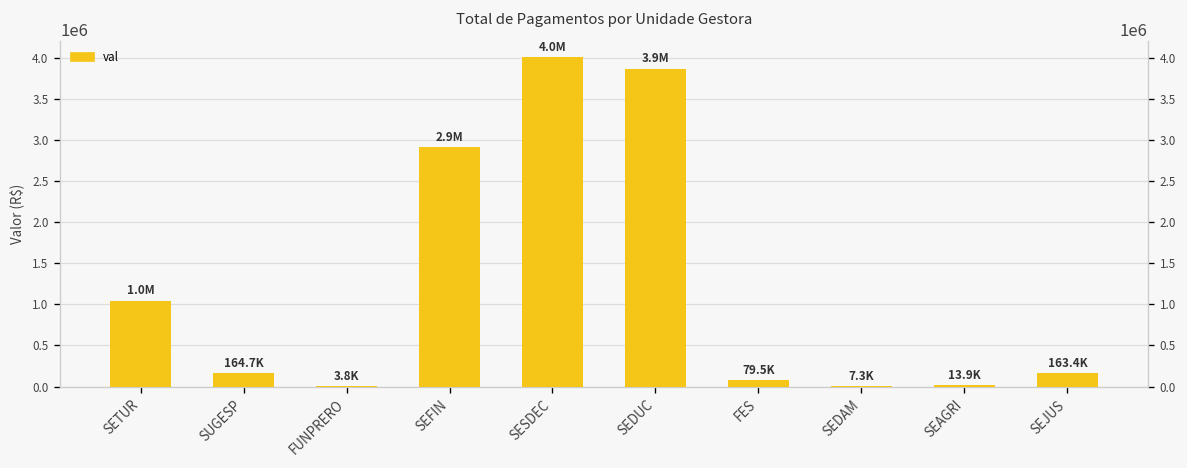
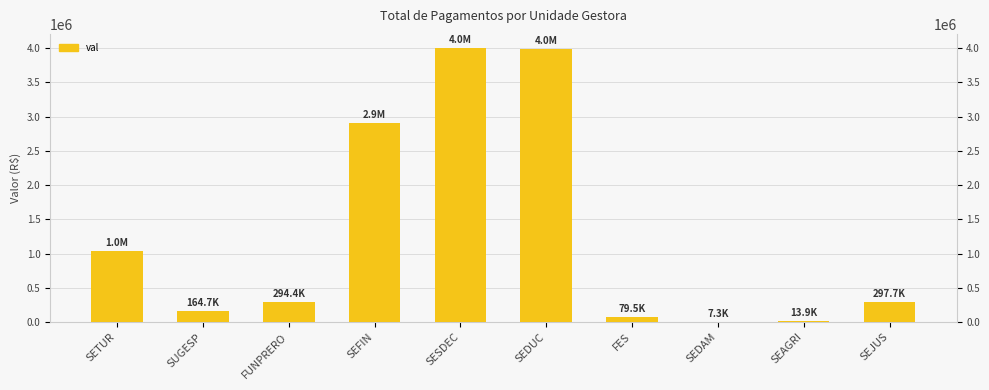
FUNPRERO: 3.8K -> 294.4K
SEDUC: 3.9M -> 4.0M
SEJUS: 163.4K -> 297.7K
